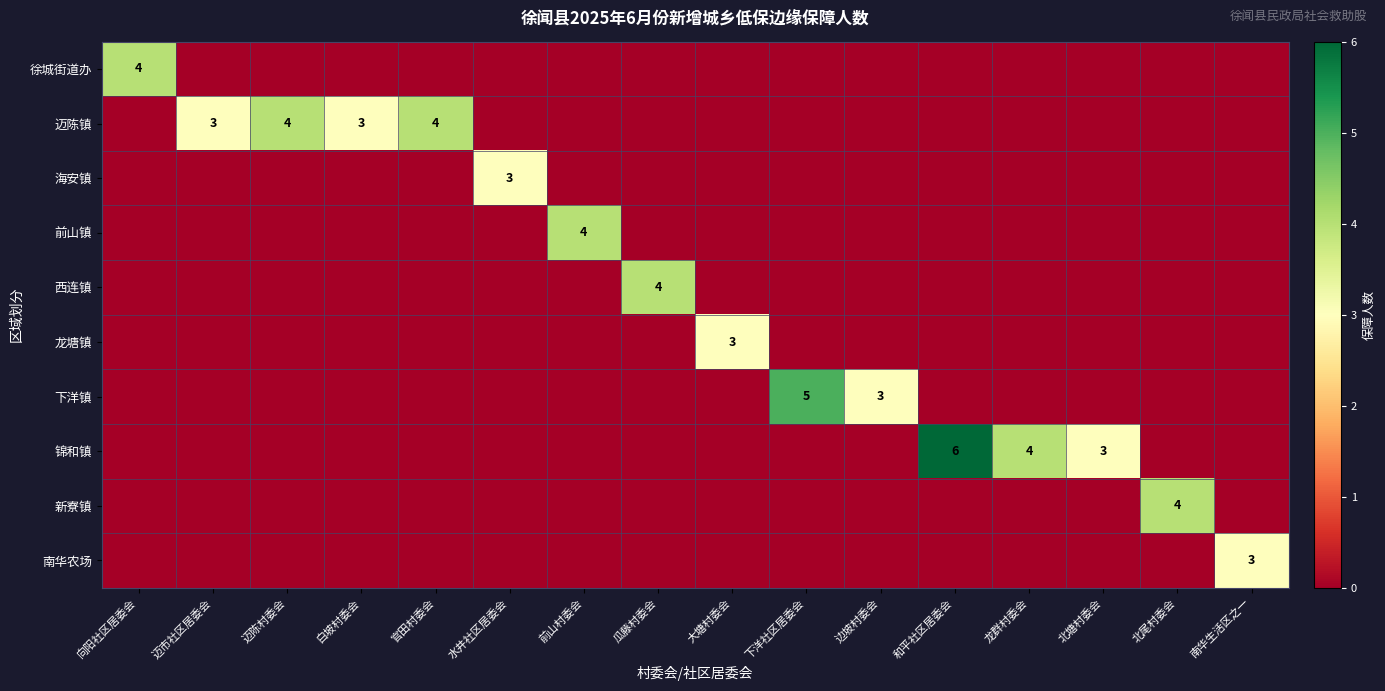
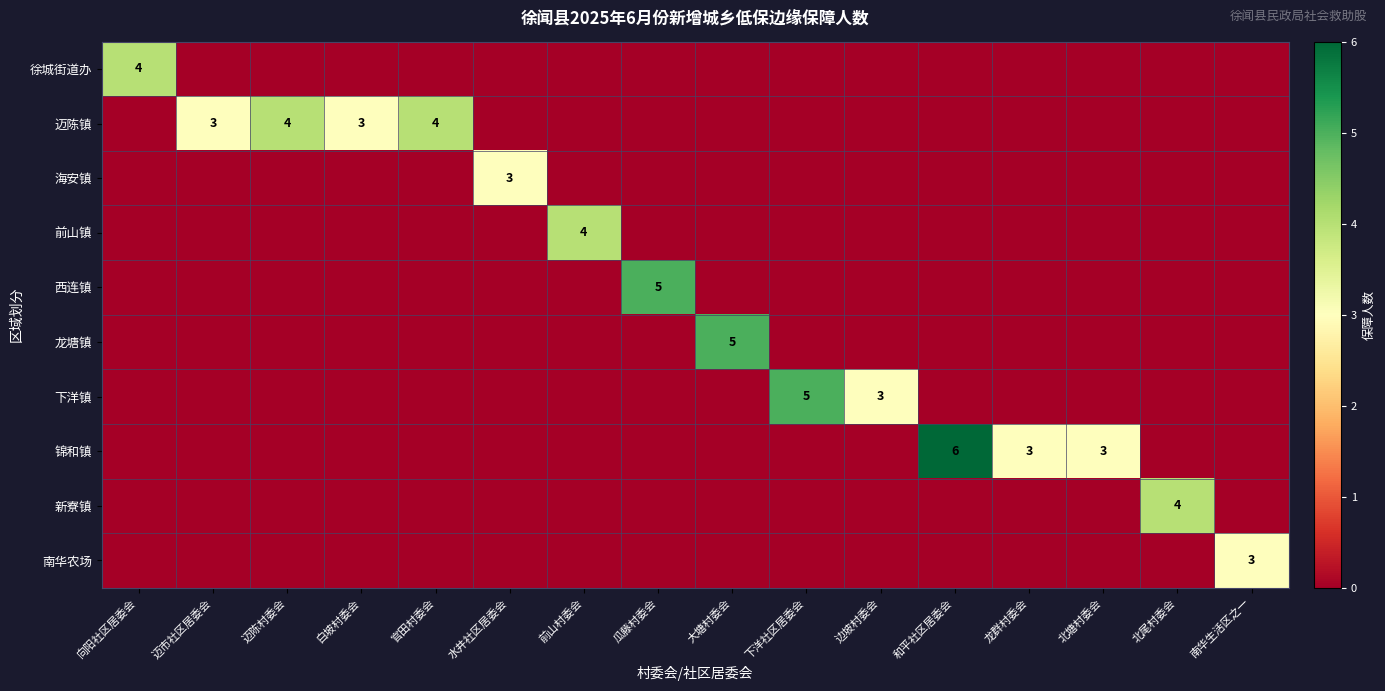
西连镇, 瓜藤村委会: 4 -> 5
龙塘镇, 大塘村委会: 3 -> 5
锦和镇, 龙群村委会: 4 -> 3
